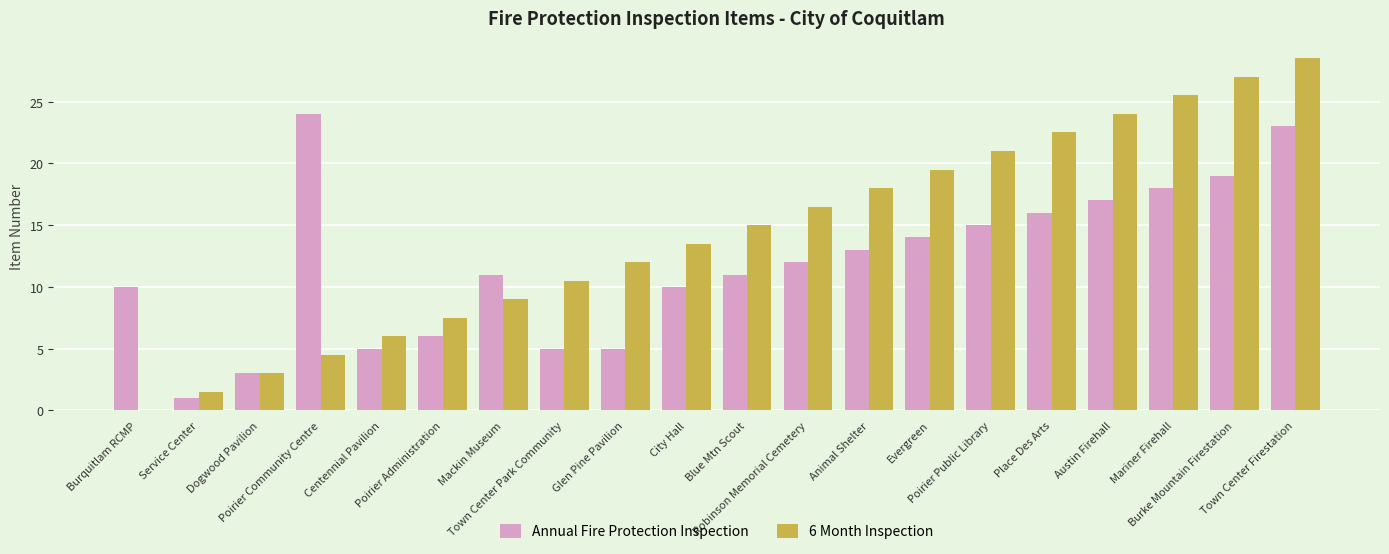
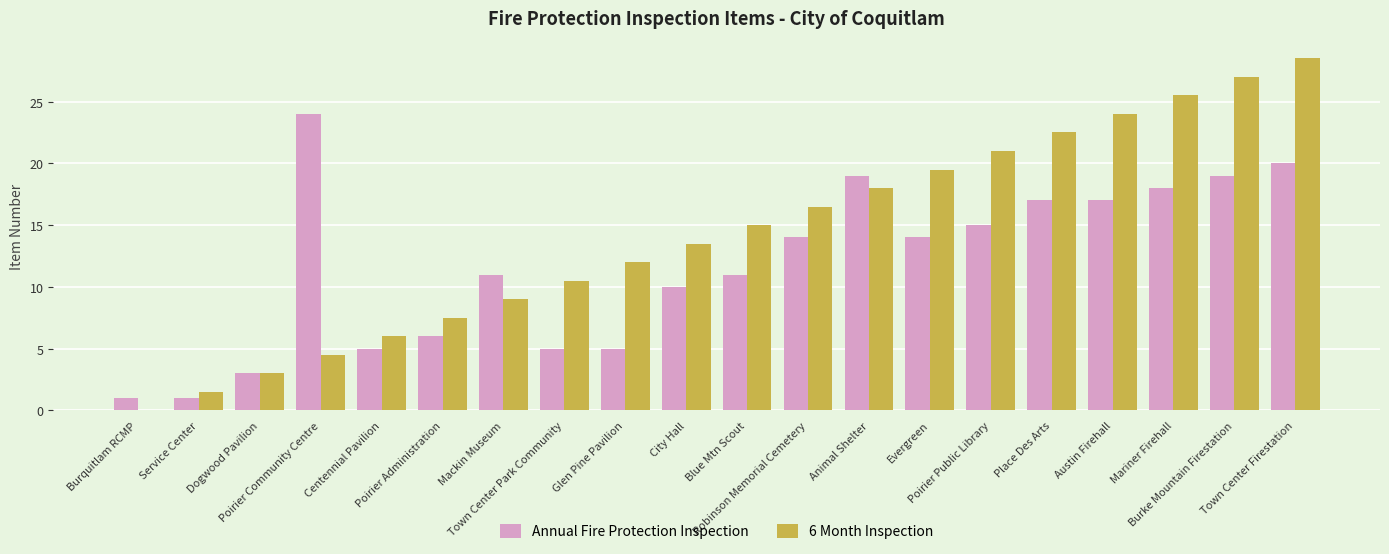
Annual Fire Protection Inspection, Burquitlam RCMP: 10 -> 1
Annual Fire Protection Inspection, Robinson Memorial Cemetery: 12 -> 14
Annual Fire Protection Inspection, Animal Shelter: 13 -> 19
Annual Fire Protection Inspection, Place Des Arts: 16 -> 17
Annual Fire Protection Inspection, Town Center Firestation: 23 -> 20
